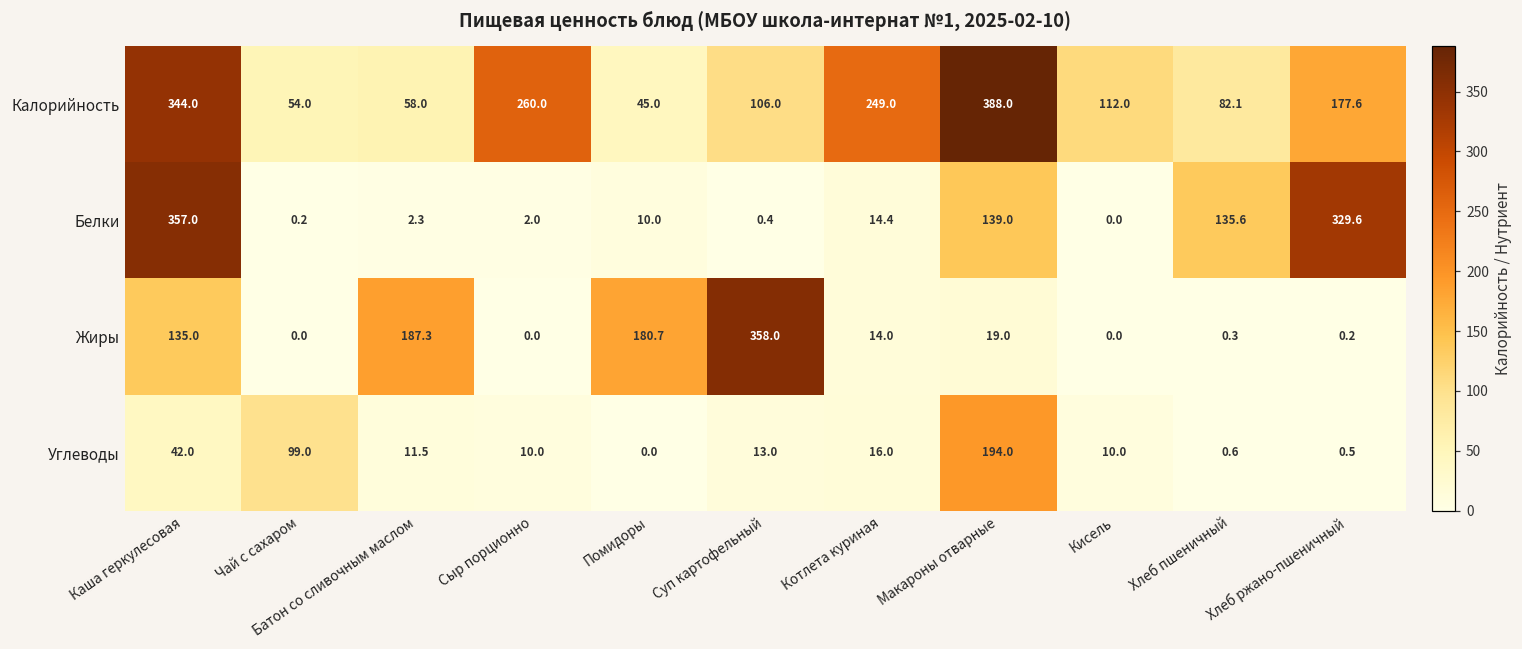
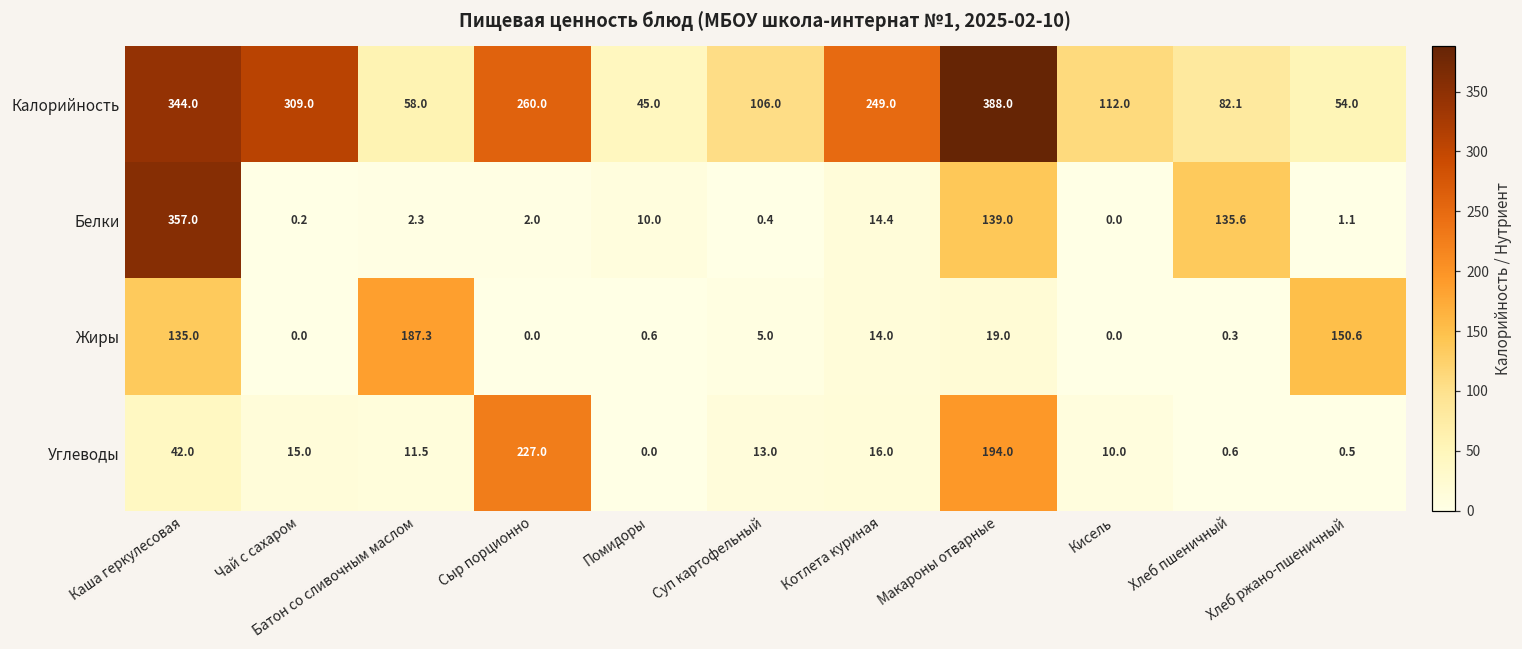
Калорийность, Чай с сахаром: 54.0 -> 309.0
Калорийность, Хлеб ржано-пшеничный: 177.6 -> 54.0
Белки, Хлеб ржано-пшеничный: 329.6 -> 1.1
Жиры, Помидоры: 180.7 -> 0.6
Жиры, Суп картофельный: 358.0 -> 5.0
Жиры, Хлеб ржано-пшеничный: 0.2 -> 150.6
Углеводы, Чай с сахаром: 99.0 -> 15.0
Углеводы, Сыр порционно: 10.0 -> 227.0
